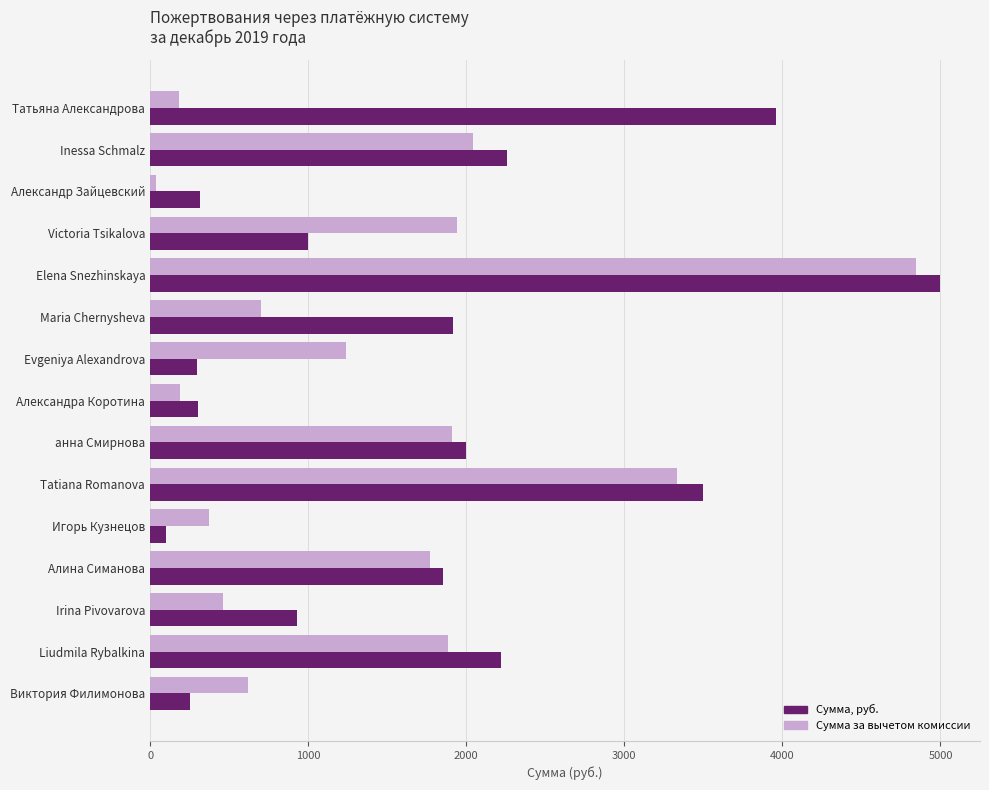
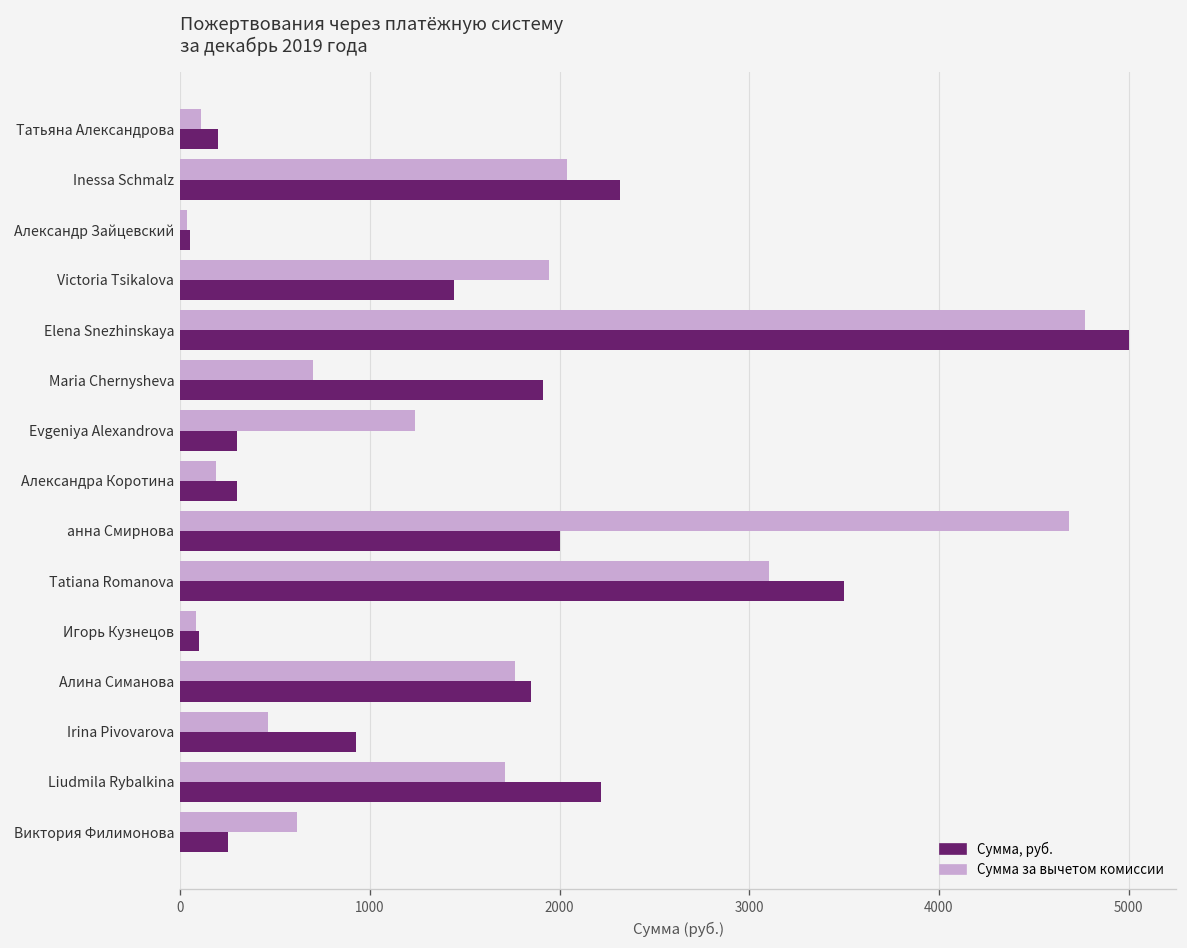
Сумма за вычетом комиссии, Татьяна Александрова: 180 -> 110
Сумма, руб., Татьяна Александрова: 3960 -> 200
Сумма, руб., Inessa Schmalz: 2260 -> 2320
Сумма, руб., Александр Зайцевский: 310 -> 50
Сумма, руб., Victoria Tsikalova: 1000 -> 1450
Сумма за вычетом комиссии, Elena Snezhinskaya: 4840 -> 4770
Сумма за вычетом комиссии, анна Смирнова: 1910 -> 4690
Сумма за вычетом комиссии, Tatiana Romanova: 3340 -> 3110
Сумма за вычетом комиссии, Игорь Кузнецов: 370 -> 90
Сумма за вычетом комиссии, Liudmila Rybalkina: 1880 -> 1710
